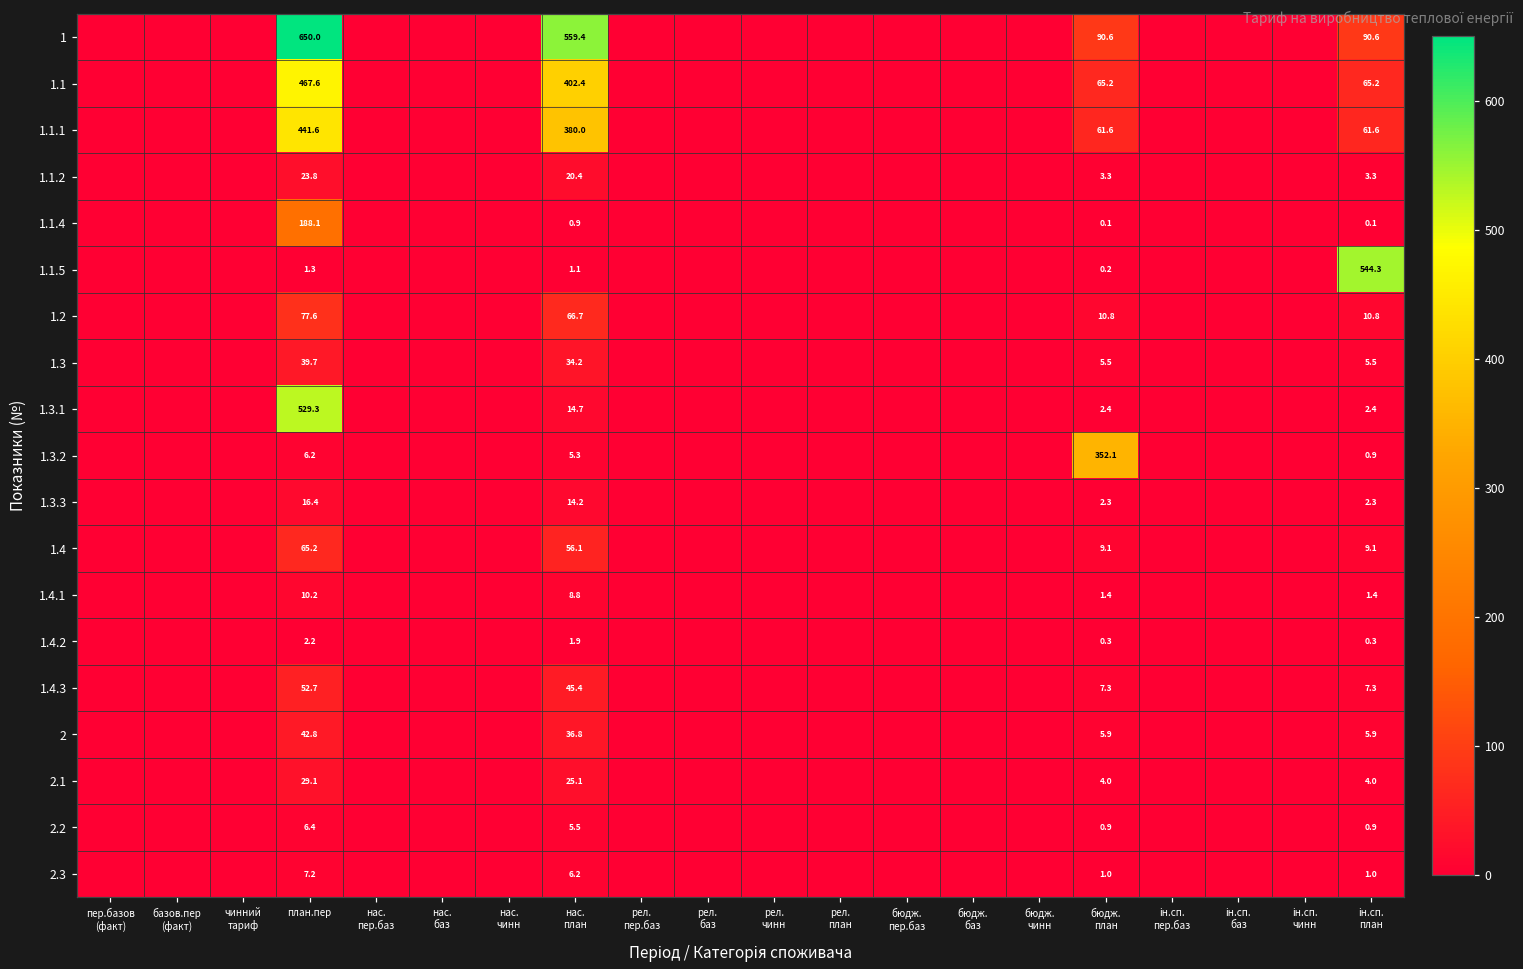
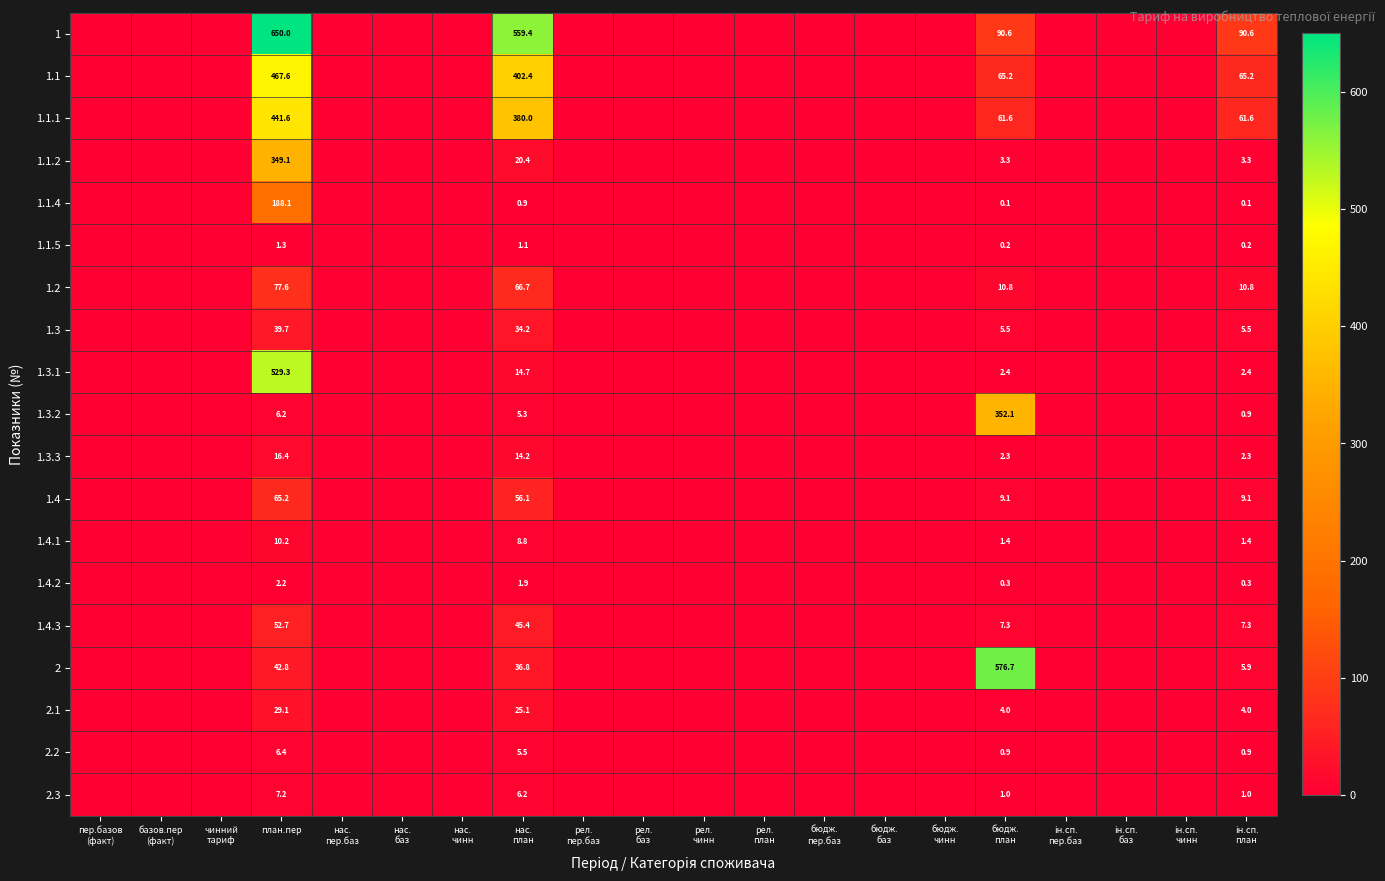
1.1.2, план.пер: 23.8 -> 349.1
1.1.5, ін.сп. план: 544.3 -> 0.2
2, бюдж. план: 5.9 -> 576.7
